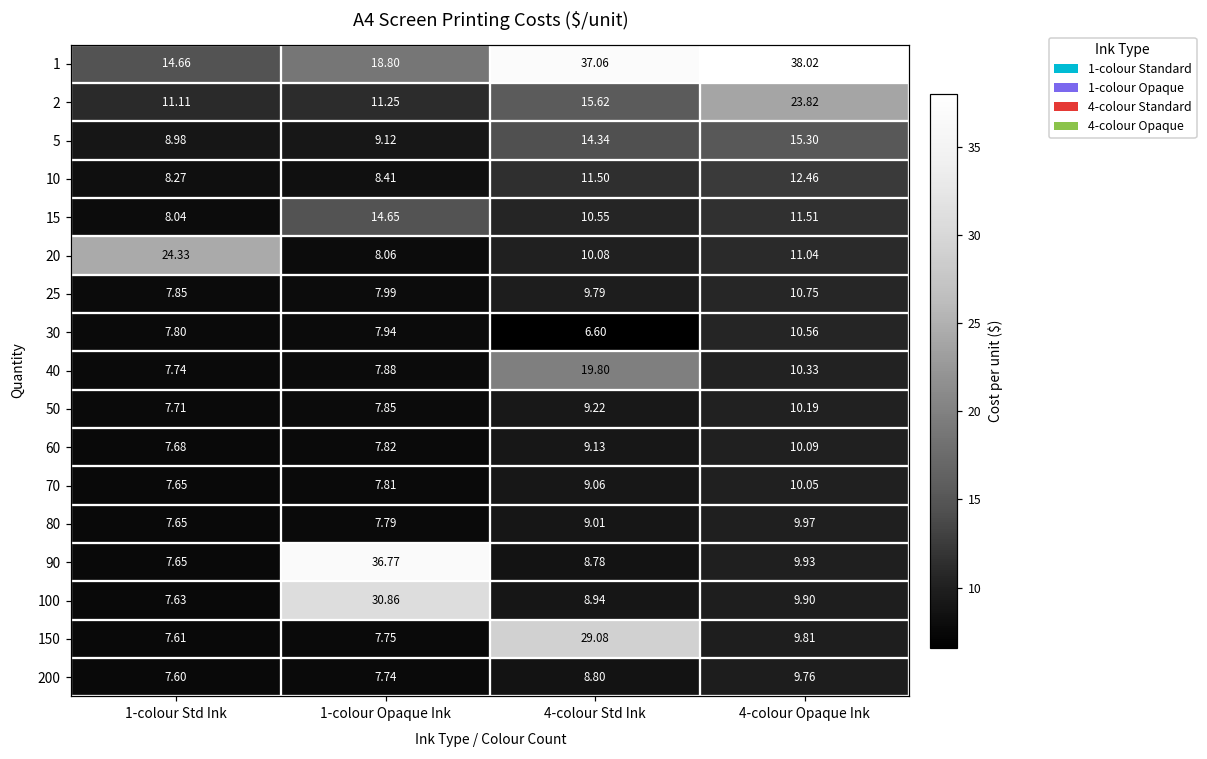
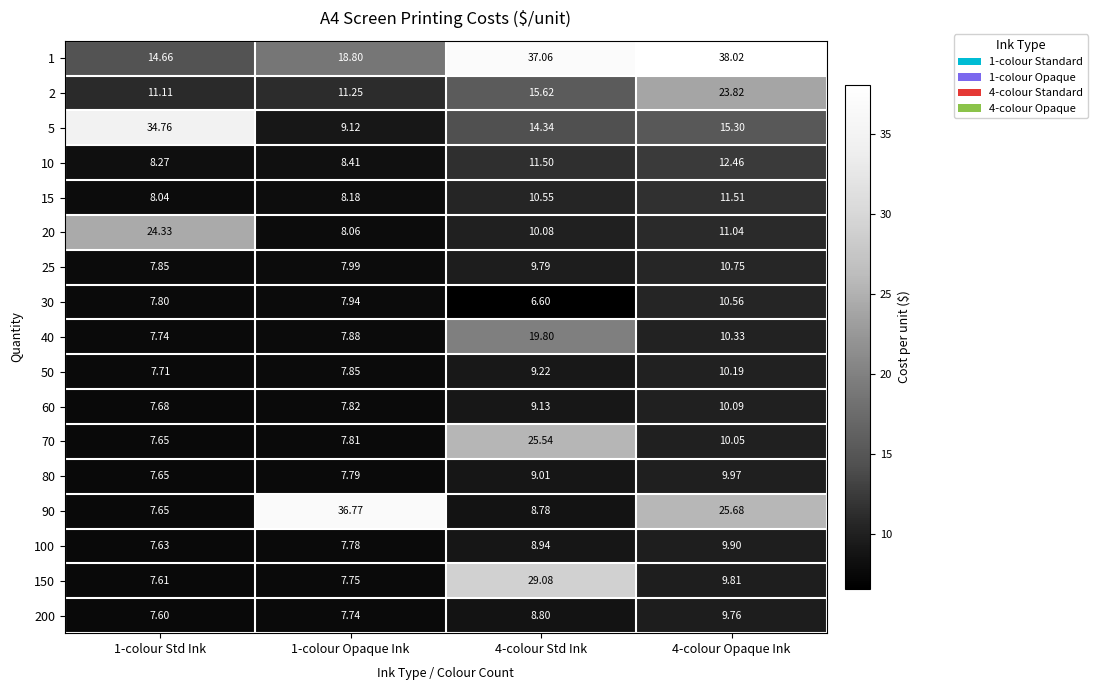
5, 1-colour Std Ink: 8.98 -> 34.76
15, 1-colour Opaque Ink: 14.65 -> 8.18
70, 4-colour Std Ink: 9.06 -> 25.54
90, 4-colour Opaque Ink: 9.93 -> 25.68
100, 1-colour Opaque Ink: 30.86 -> 7.78
